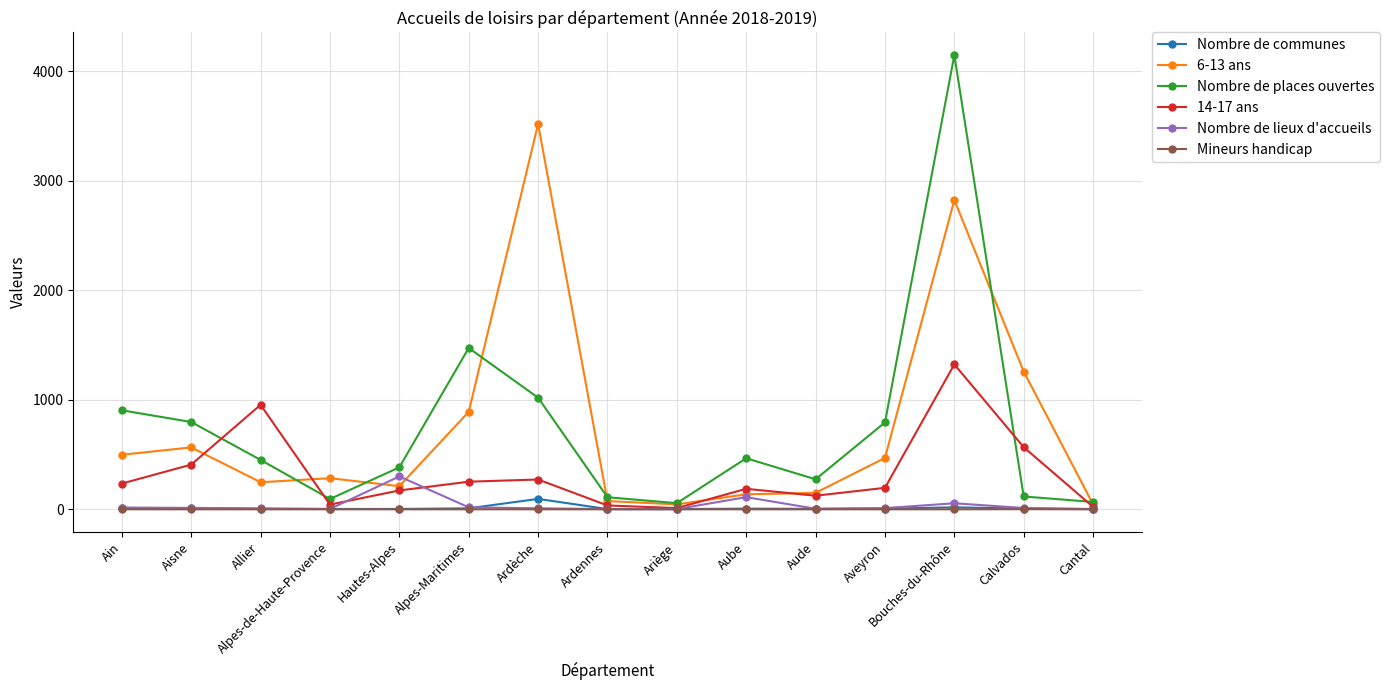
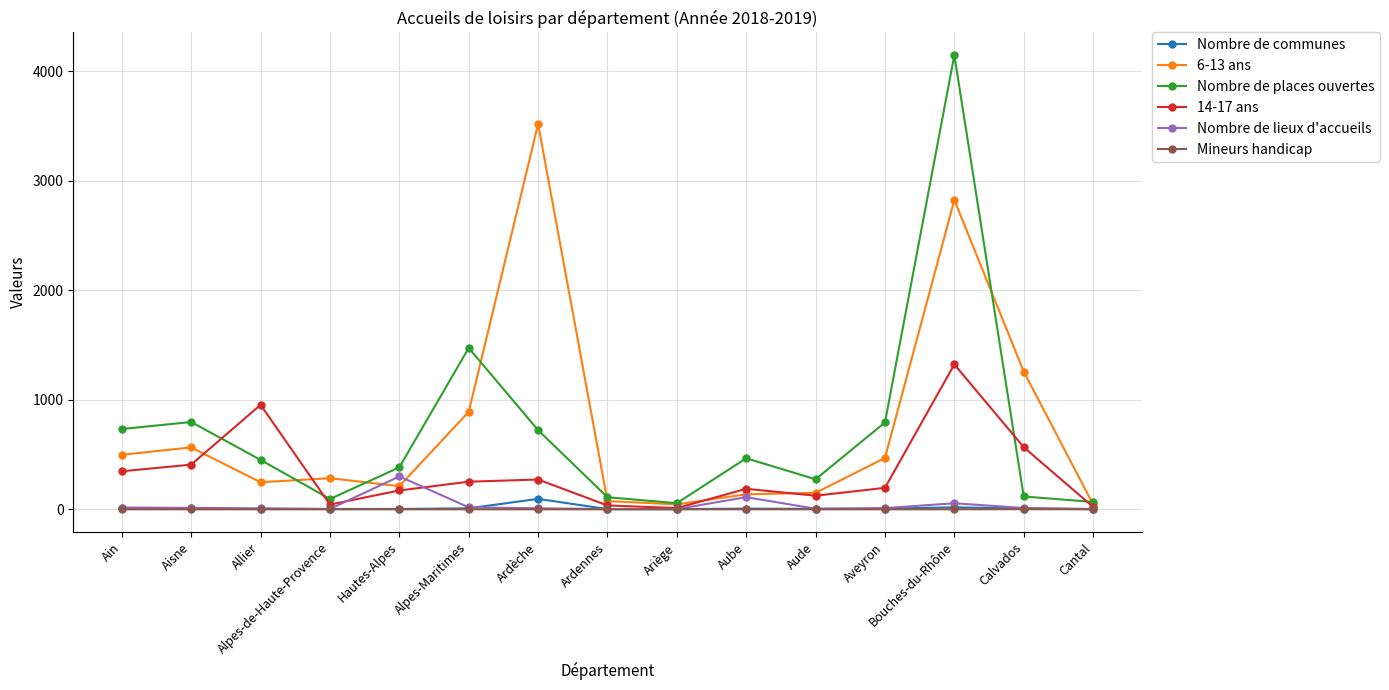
Nombre de places ouvertes, Ain: 900 -> 730
14-17 ans, Ain: 240 -> 350
Nombre de places ouvertes, Ardèche: 1020 -> 720
